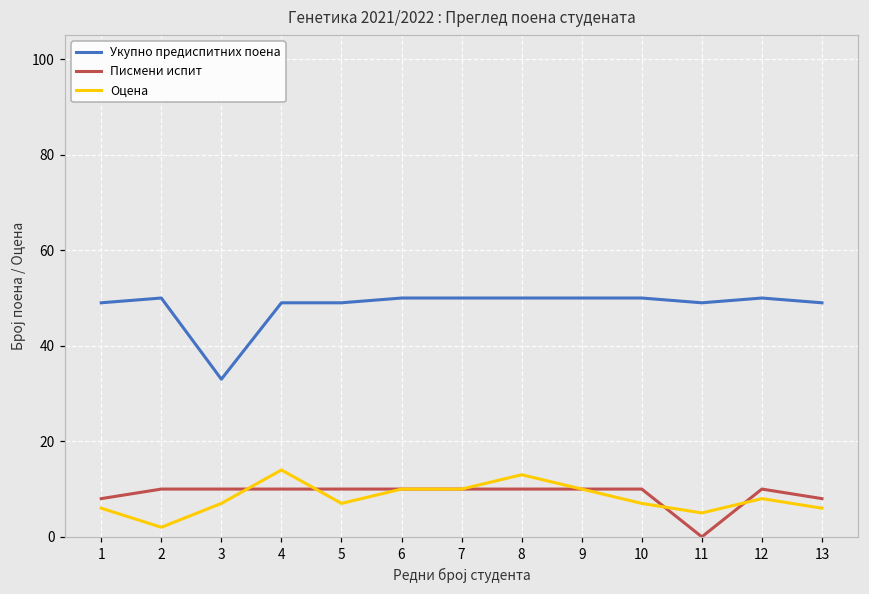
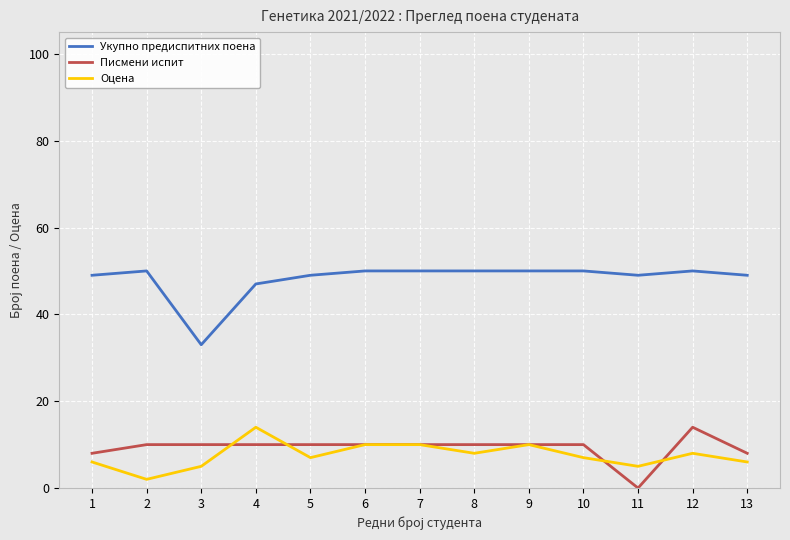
Оцена, 3: 7 -> 5
Укупно предиспитних поена, 4: 49 -> 47
Оцена, 8: 13 -> 8
Писмени испит, 12: 10 -> 14
